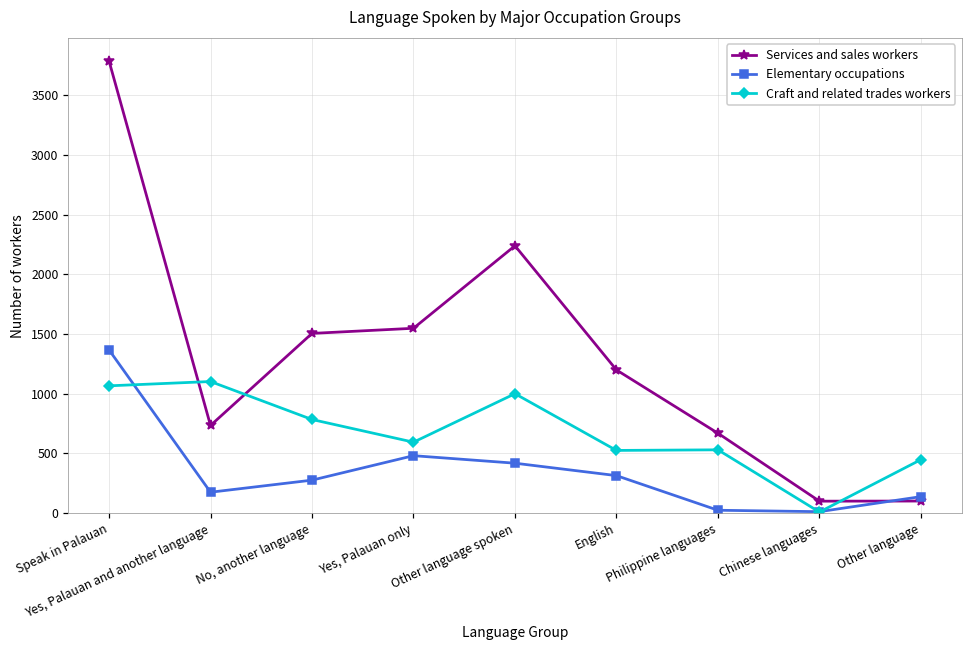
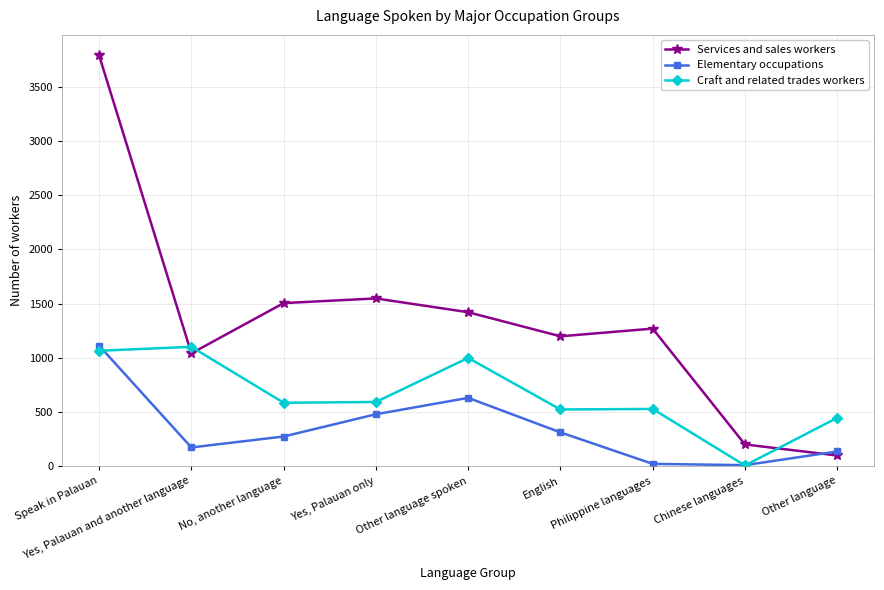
Elementary occupations, Speak in Palauan: 1370 -> 1110
Services and sales workers, Yes, Palauan and another language: 730 -> 1040
Craft and related trades workers, No, another language: 780 -> 590
Services and sales workers, Other language spoken: 2240 -> 1420
Elementary occupations, Other language spoken: 420 -> 630
Services and sales workers, Philippine languages: 670 -> 1270
Services and sales workers, Chinese languages: 100 -> 200
